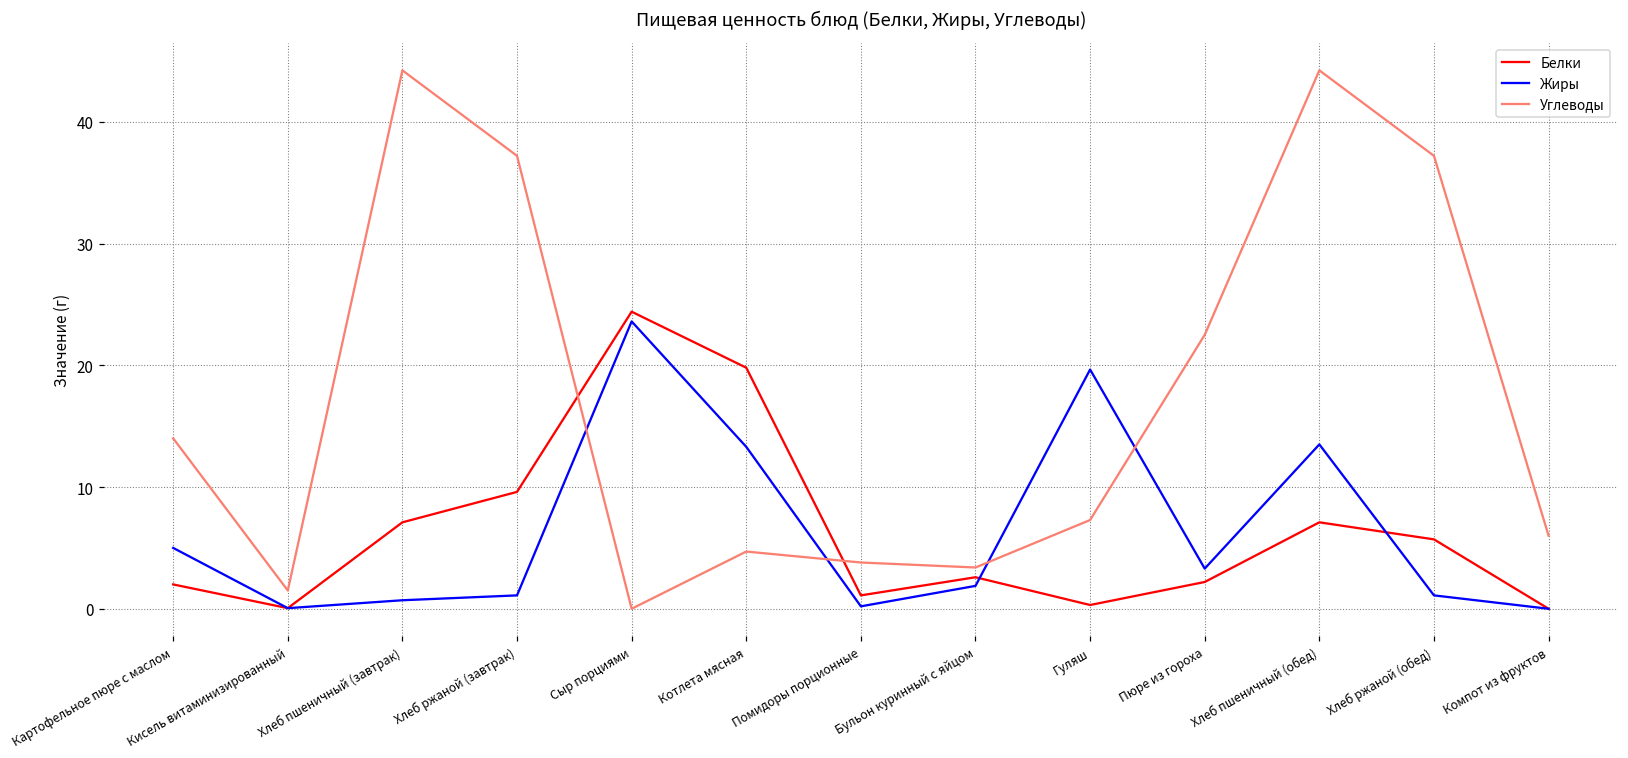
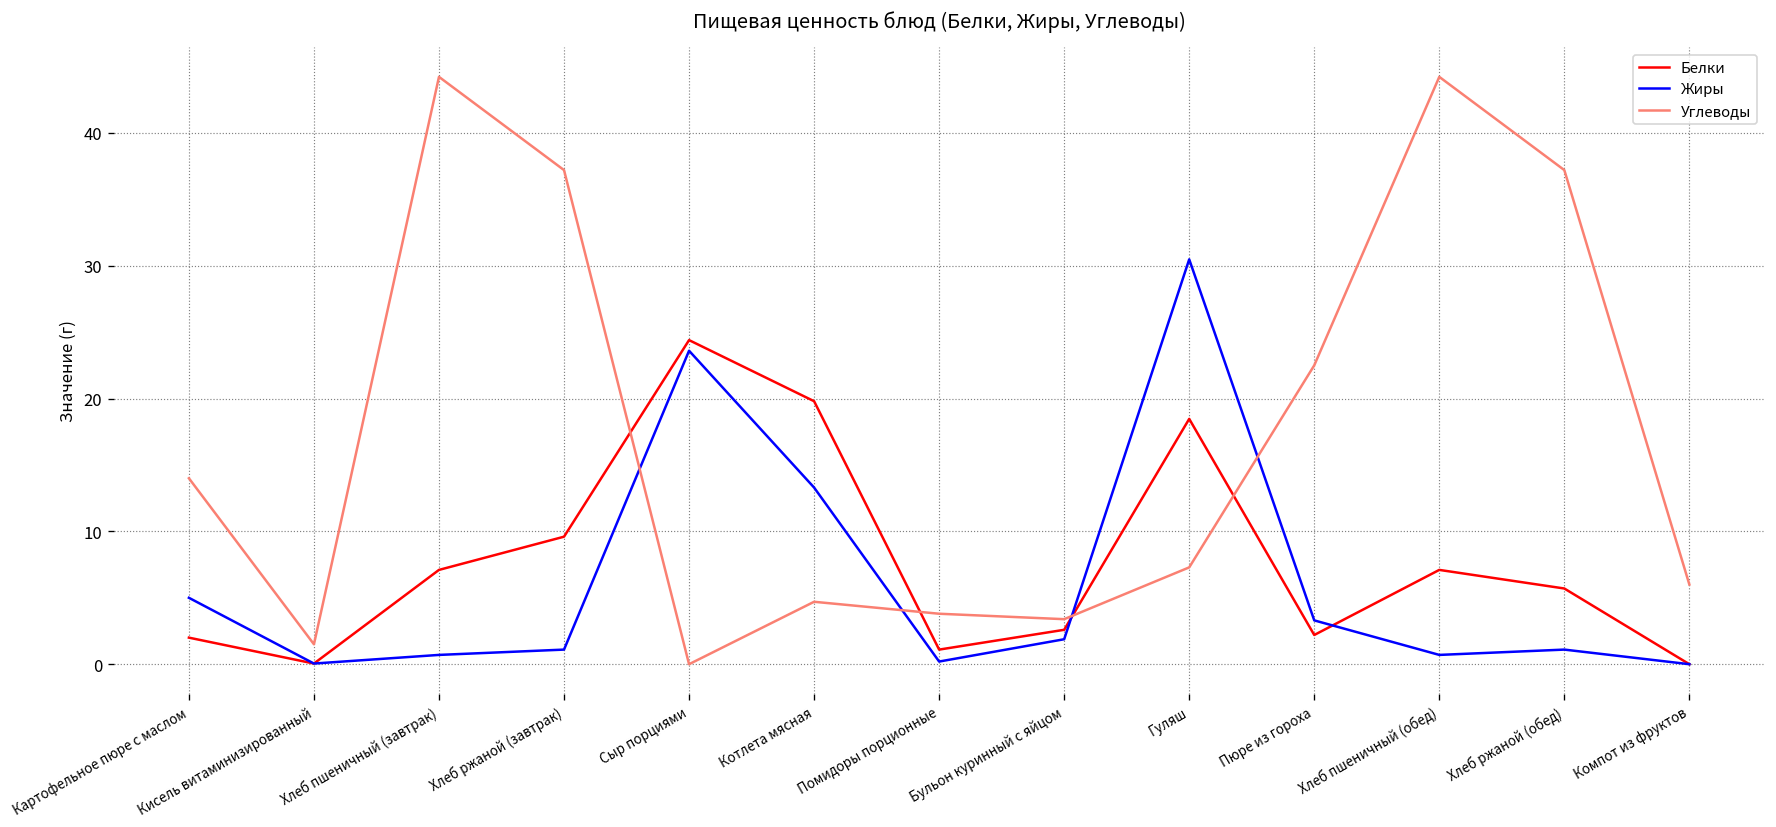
Белки, Гуляш: 0.3 -> 18.5
Жиры, Гуляш: 19.7 -> 30.5
Жиры, Хлеб пшеничный (обед): 13.5 -> 0.7
